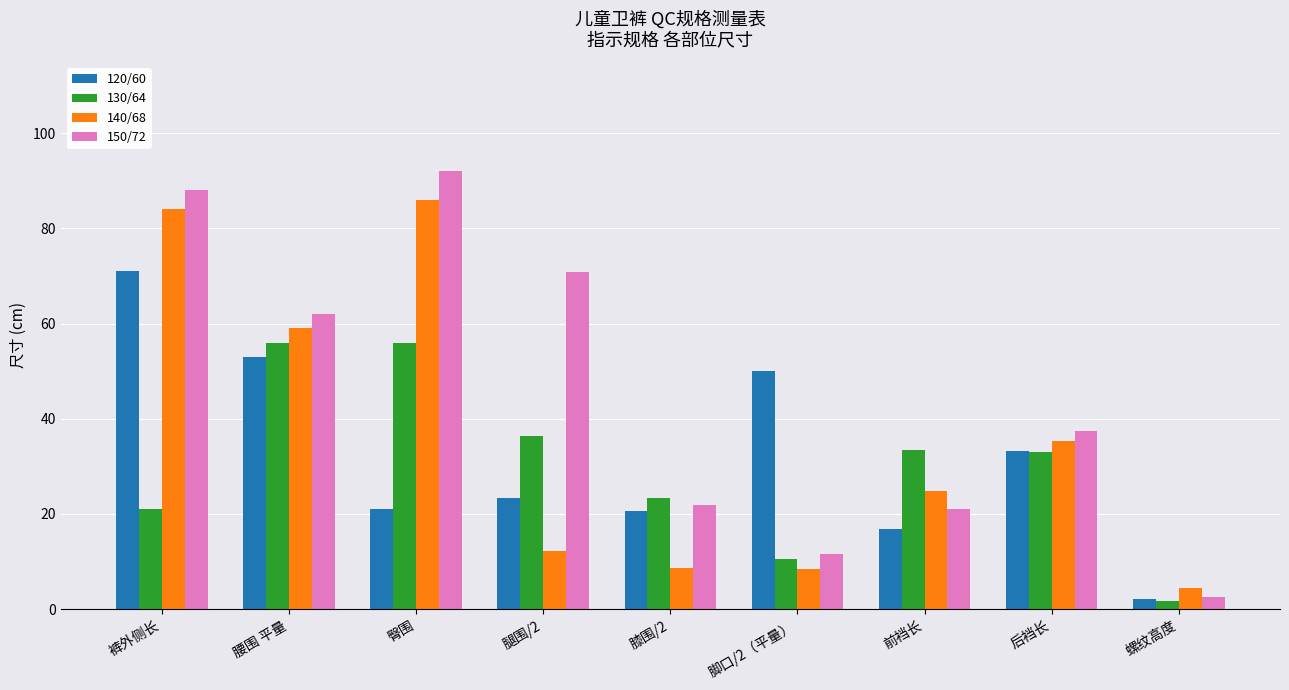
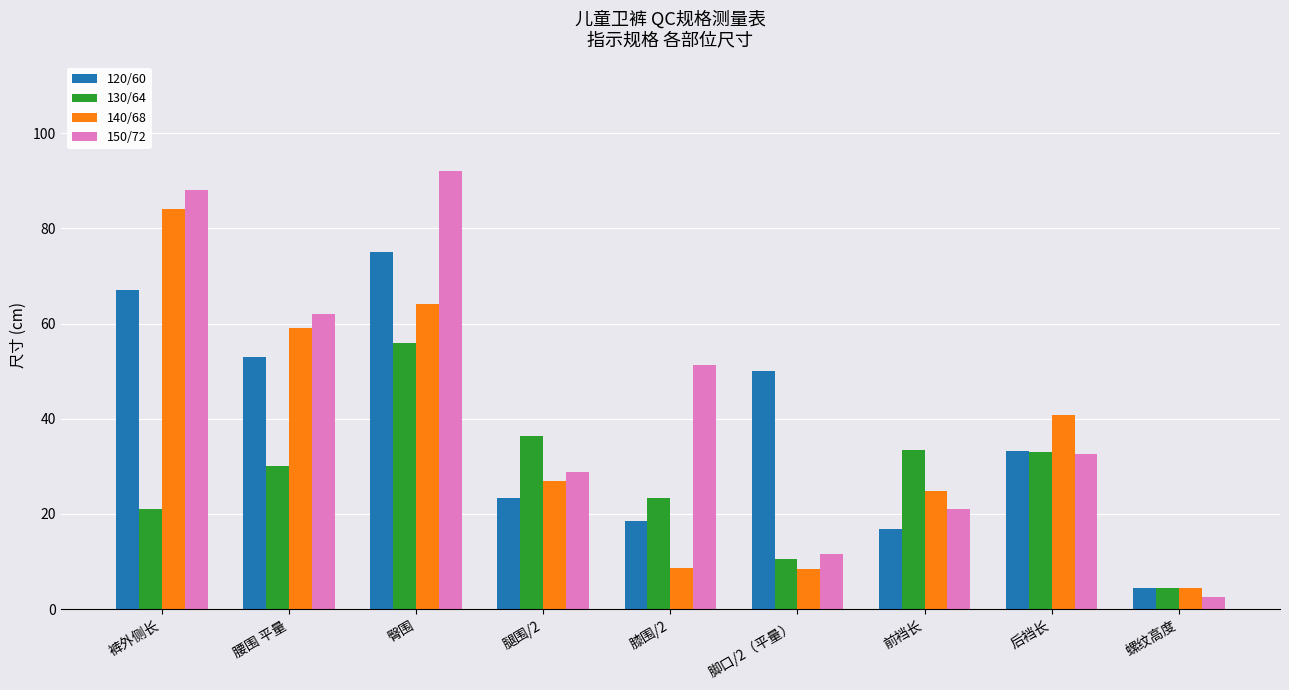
120/60, 裤外侧长: 71 -> 67
130/64, 腰围 平量: 56 -> 30
120/60, 臀围: 21 -> 75
140/68, 臀围: 86 -> 64
140/68, 腿围/2: 12 -> 27
150/72, 腿围/2: 71 -> 29
120/60, 膝围/2: 21 -> 19
150/72, 膝围/2: 22 -> 51
140/68, 后裆长: 35 -> 41
150/72, 后裆长: 38 -> 33
120/60, 螺纹高度: 2 -> 5
130/64, 螺纹高度: 2 -> 5
